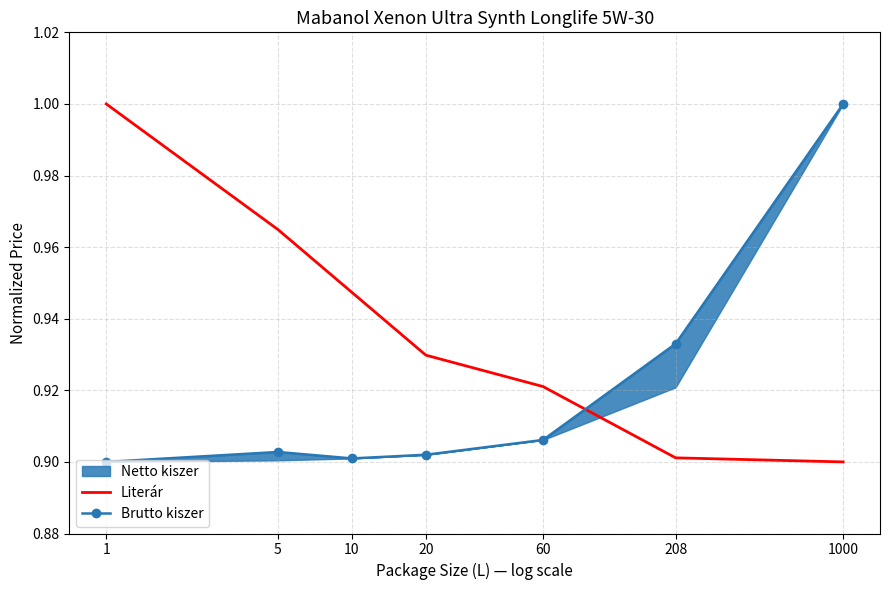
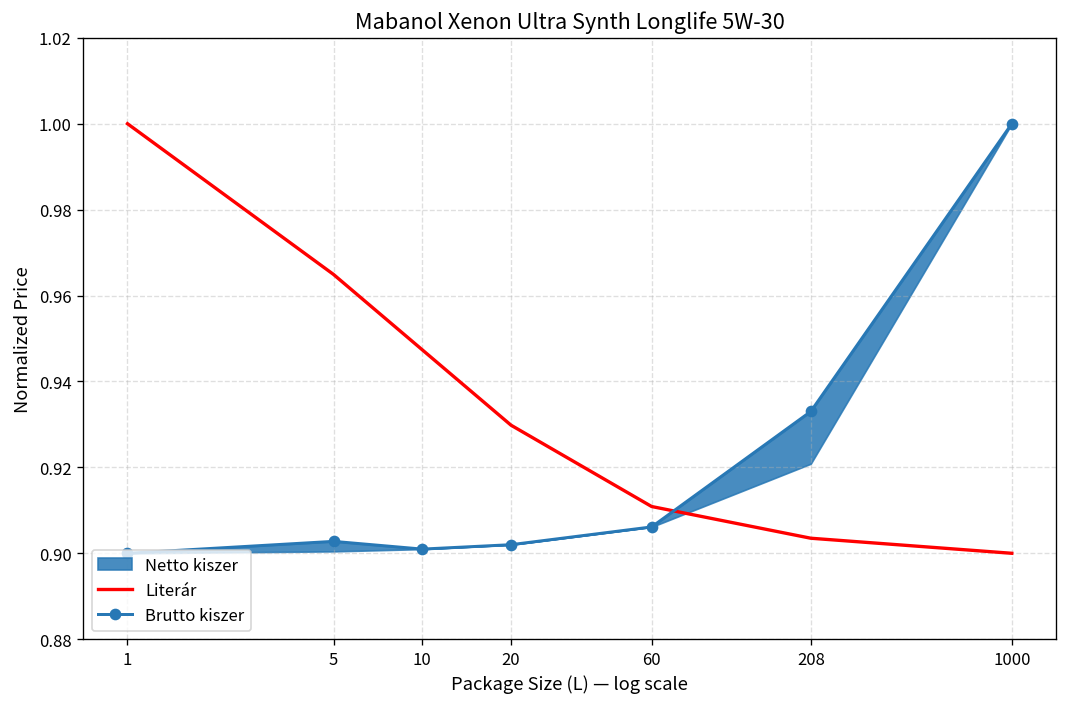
Literár, 60: 0.921 -> 0.911
Literár, 208: 0.901 -> 0.904
